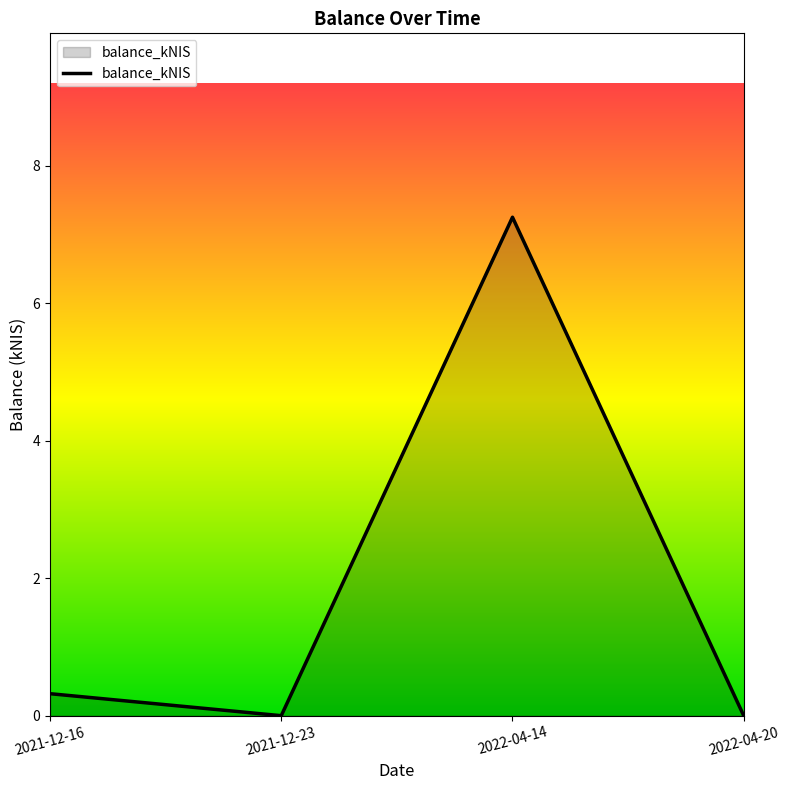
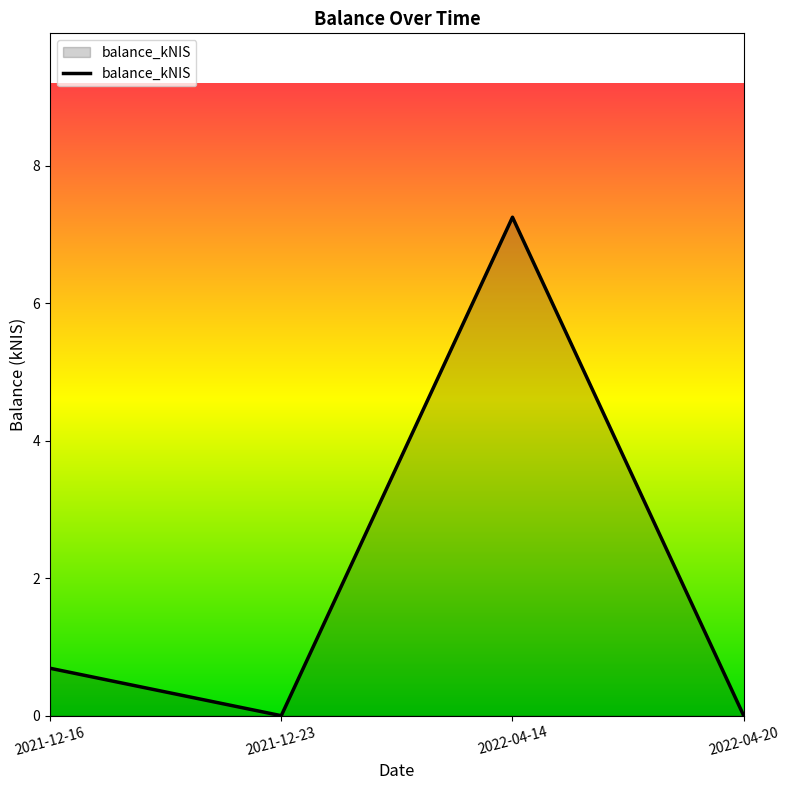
2021-12-16: 0.3 -> 0.7
